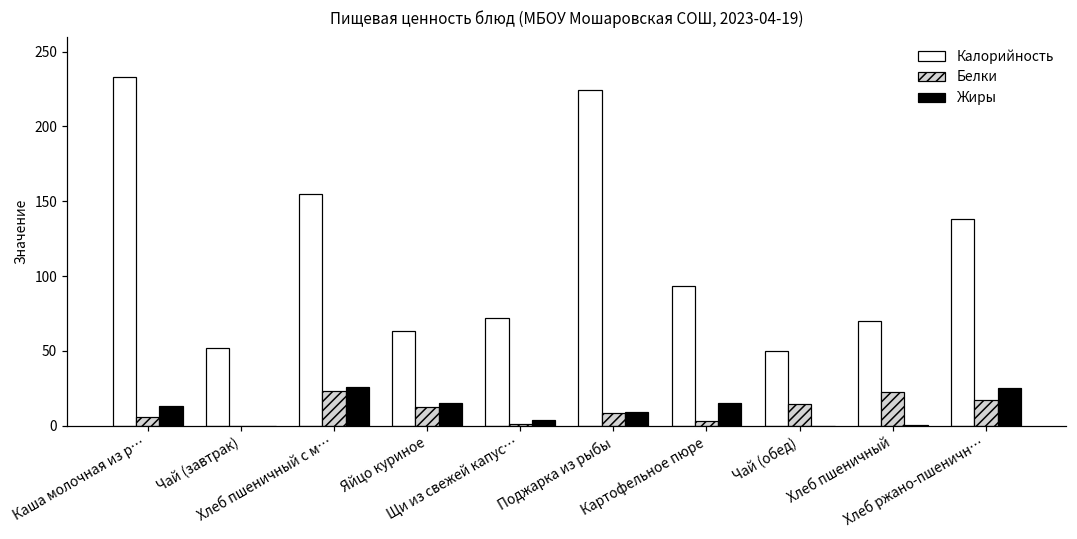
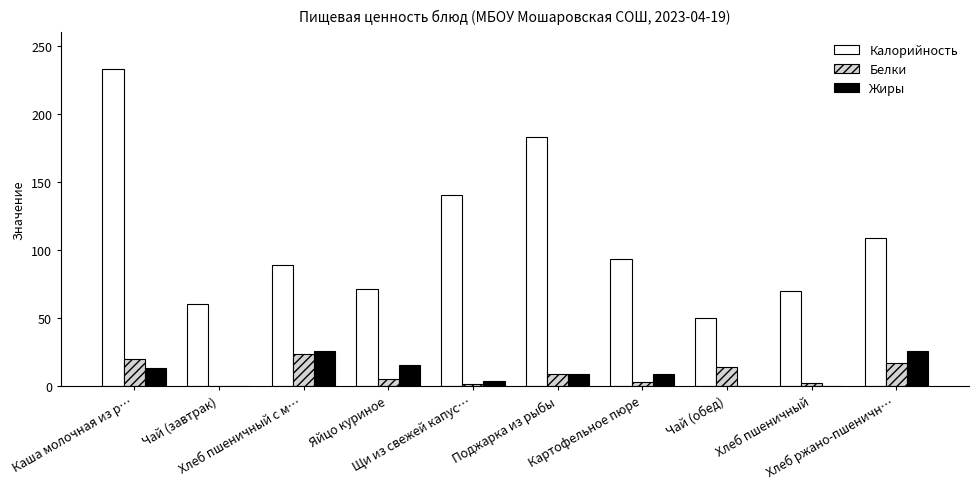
Белки, Каша молочная из р…: 6 -> 20
Калорийность, Чай (завтрак): 52 -> 60
Калорийность, Хлеб пшеничный с м…: 155 -> 89
Калорийность, Яйцо куриное: 63 -> 71
Белки, Яйцо куриное: 13 -> 5
Калорийность, Щи из свежей капус…: 72 -> 140
Калорийность, Поджарка из рыбы: 225 -> 183
Жиры, Картофельное пюре: 15 -> 9
Белки, Хлеб пшеничный: 22 -> 2
Калорийность, Хлеб ржано-пшеничн…: 138 -> 109
